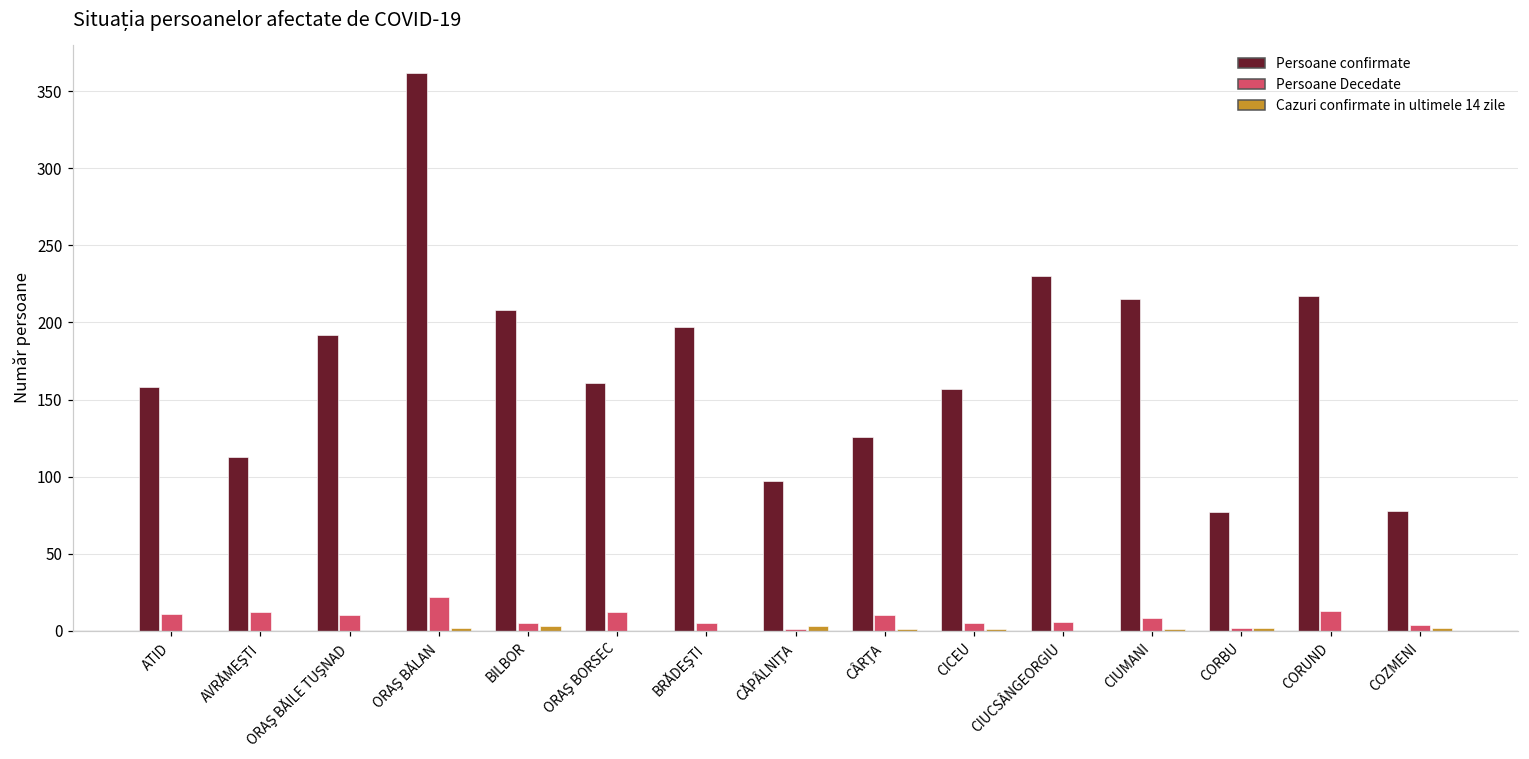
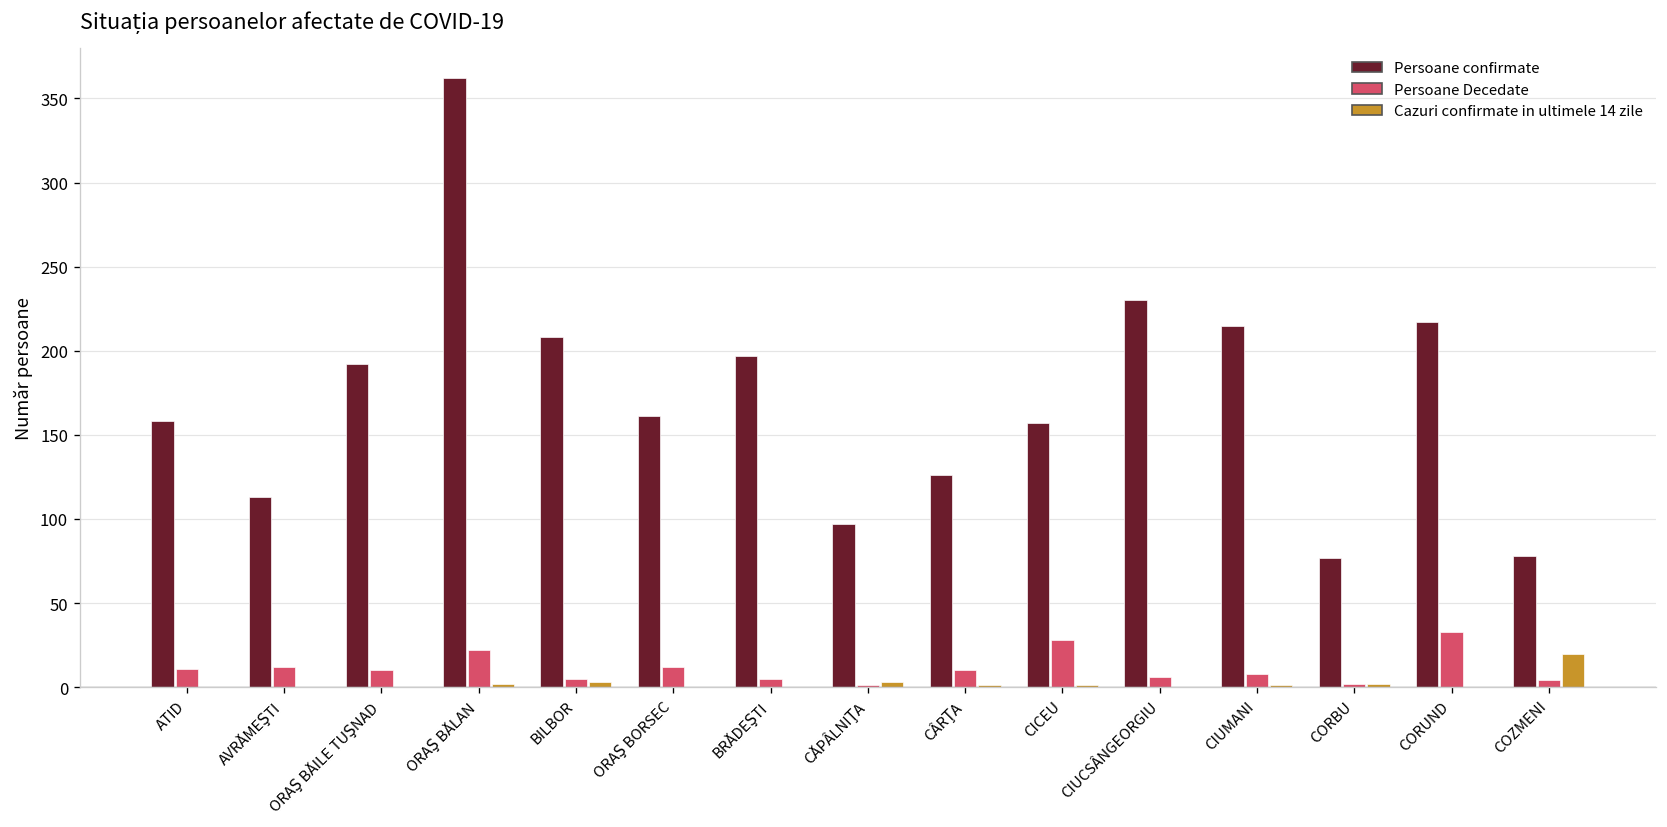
Persoane Decedate, CICEU: 5 -> 28
Persoane Decedate, CORUND: 13 -> 33
Cazuri confirmate in ultimele 14 zile, COZMENI: 2 -> 20
